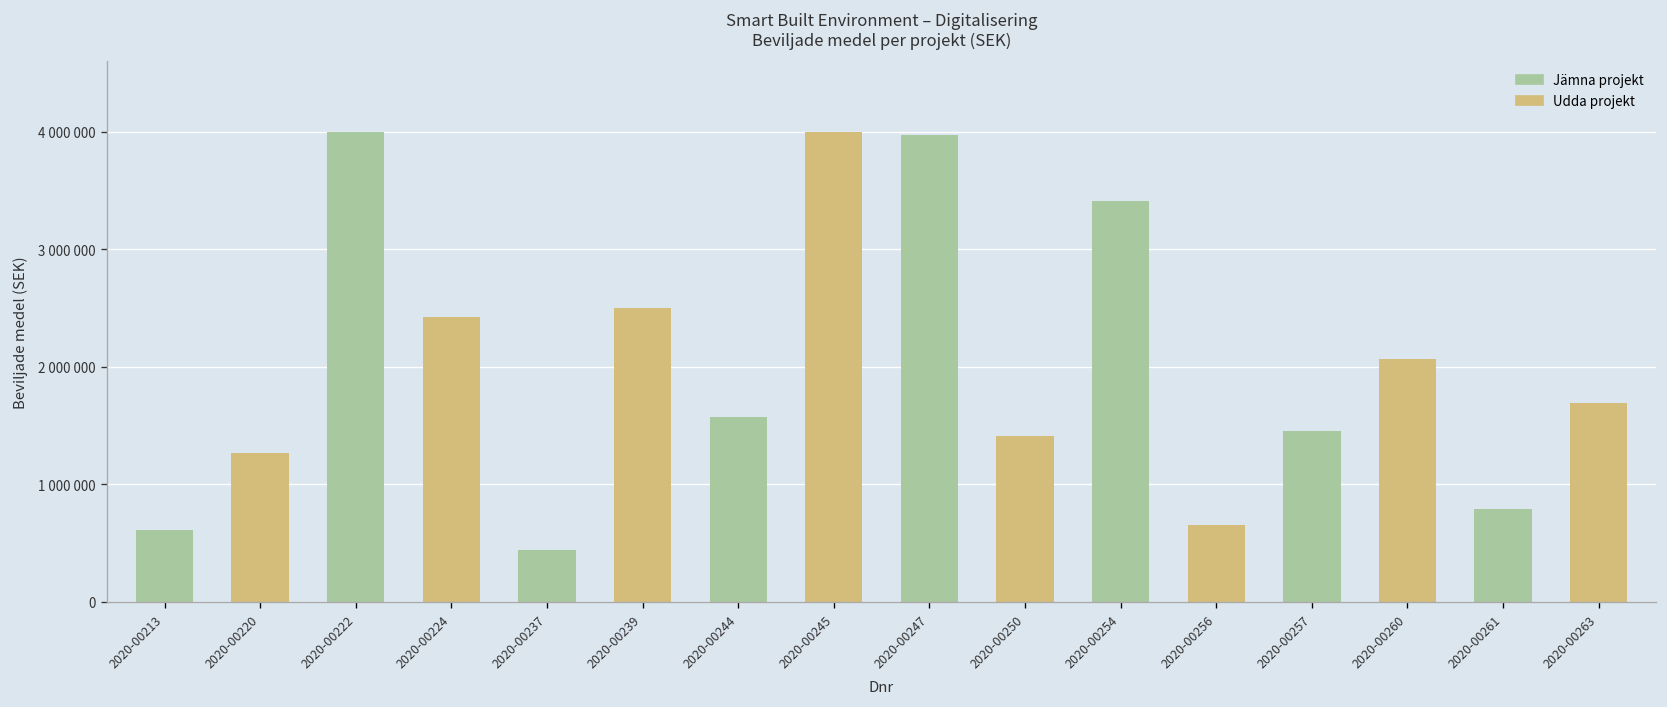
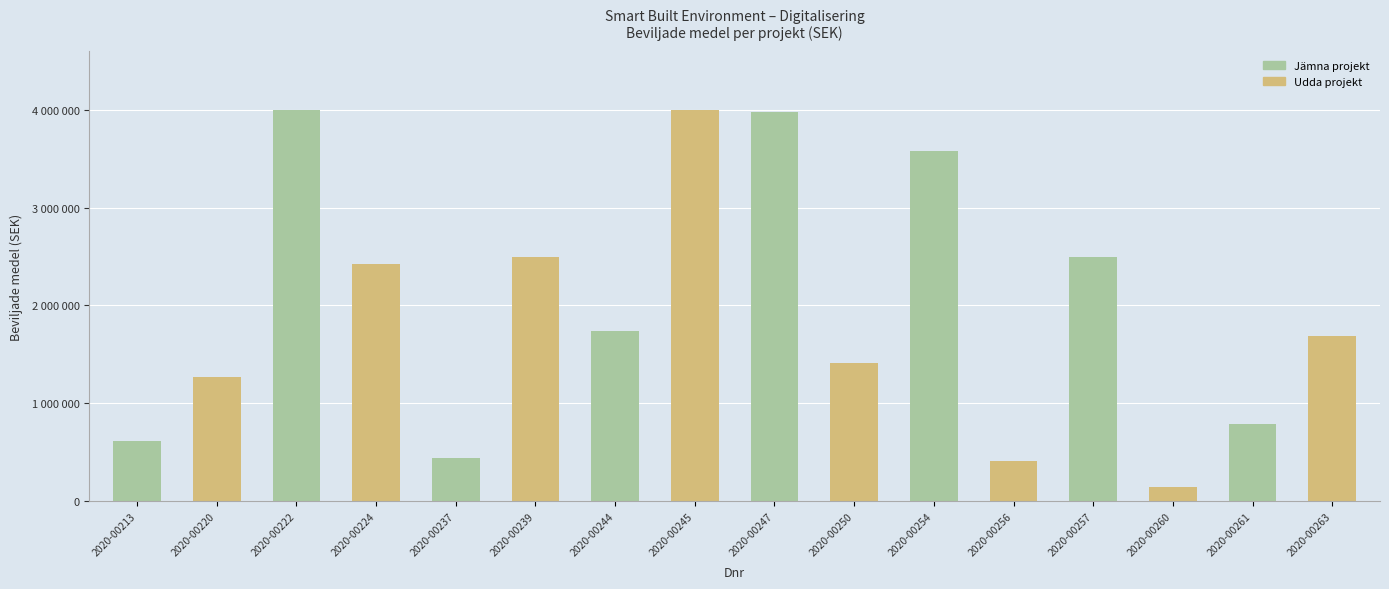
2020-00244: 1600000 -> 1700000
2020-00254: 3400000 -> 3600000
2020-00256: 700000 -> 400000
2020-00257: 1500000 -> 2500000
2020-00260: 2100000 -> 200000
